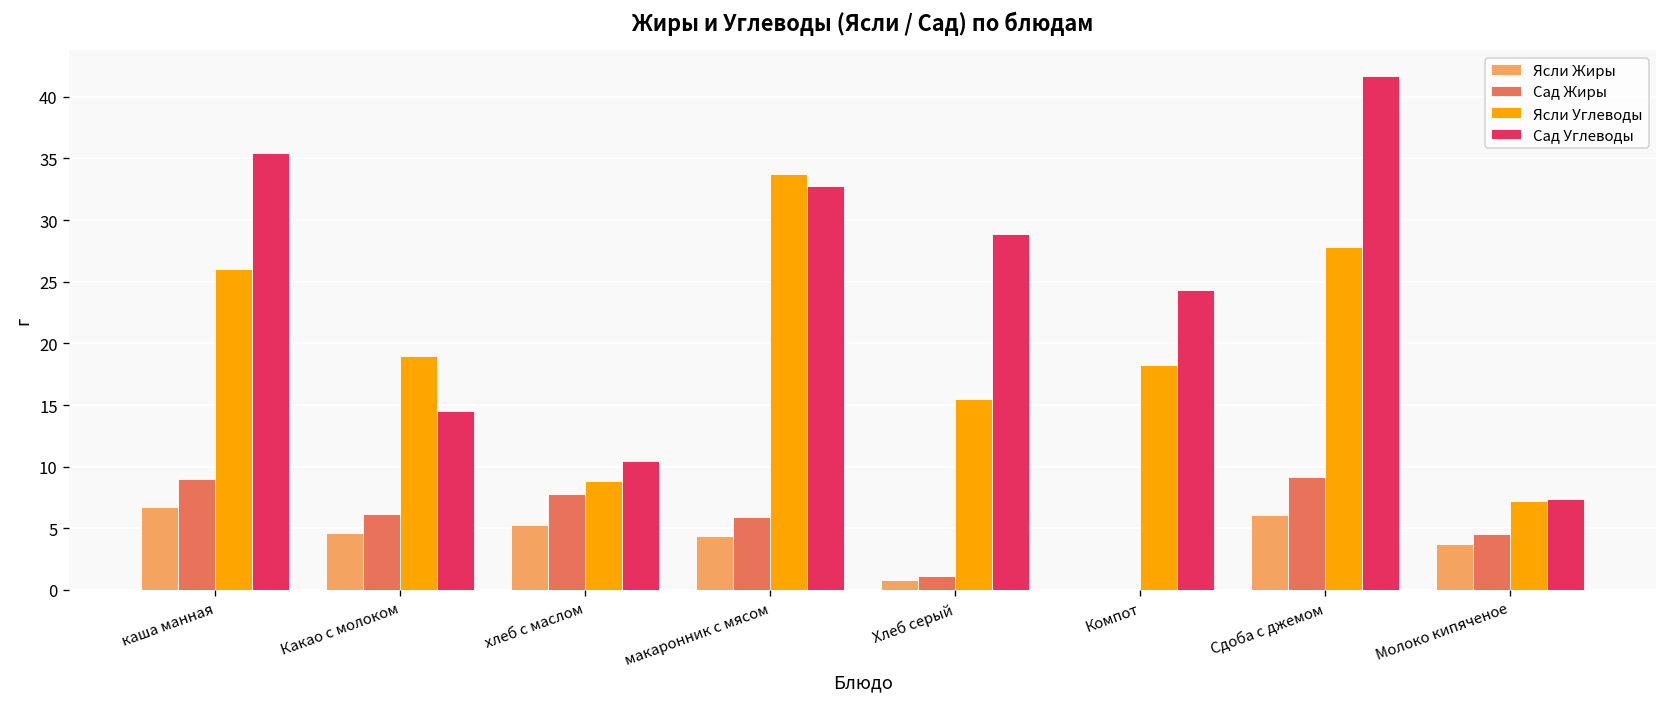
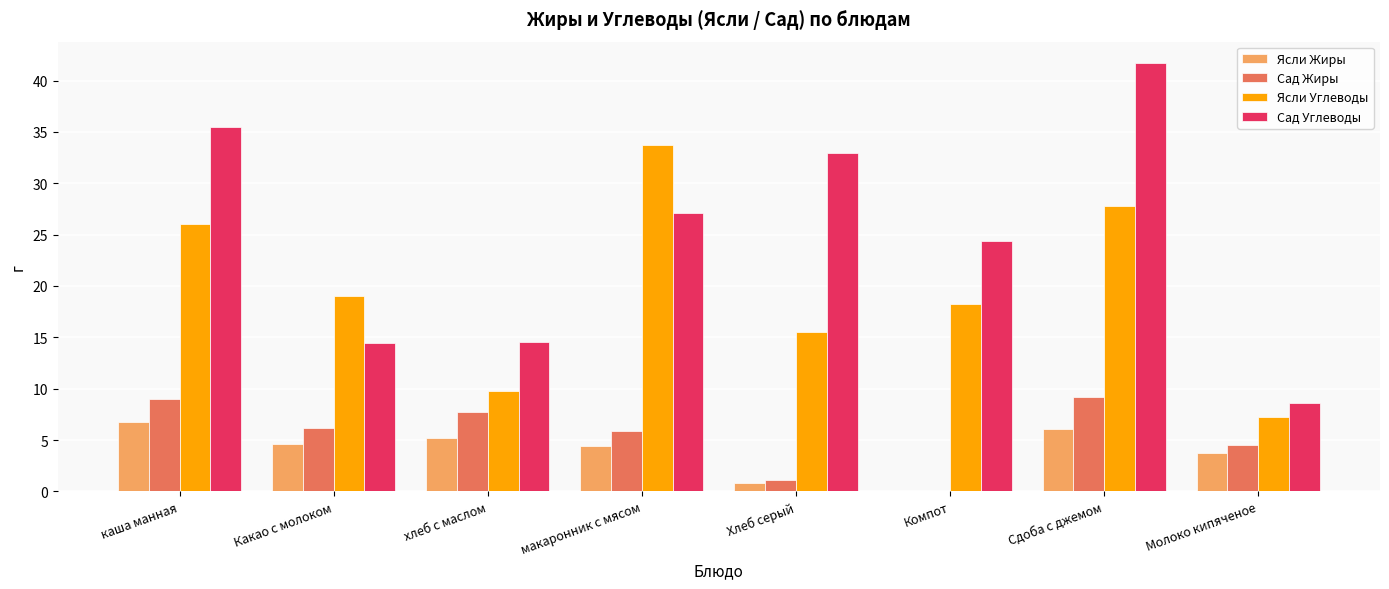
Ясли Углеводы, хлеб с маслом: 8.8 -> 9.8
Сад Углеводы, хлеб с маслом: 10.5 -> 14.5
Сад Углеводы, макаронник с мясом: 32.8 -> 27.1
Сад Углеводы, Хлеб серый: 28.9 -> 32.9
Сад Углеводы, Молоко кипяченое: 7.3 -> 8.6
